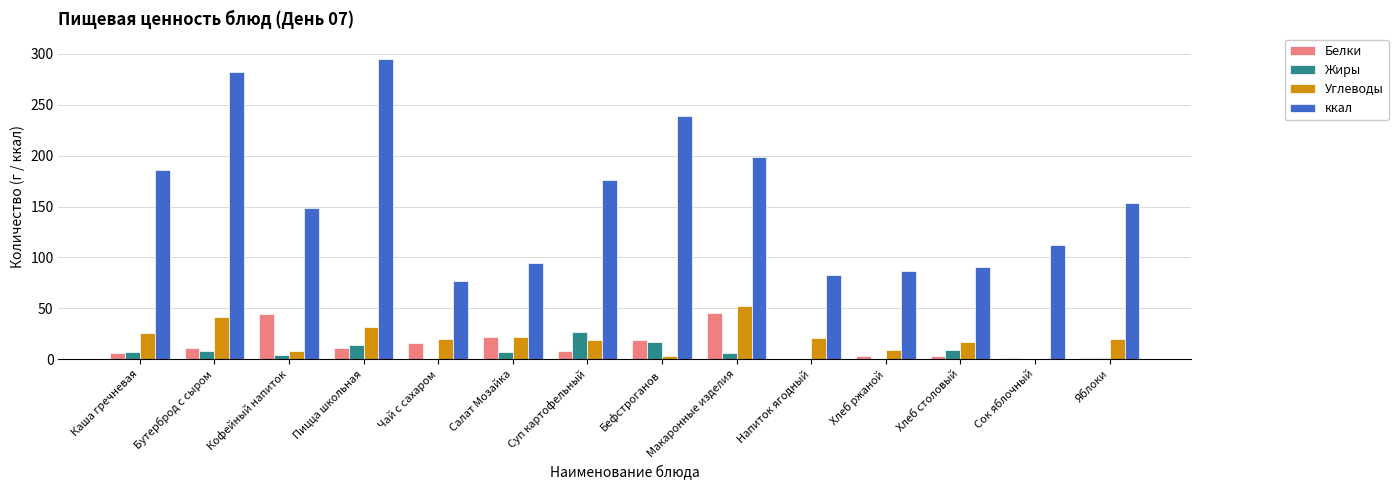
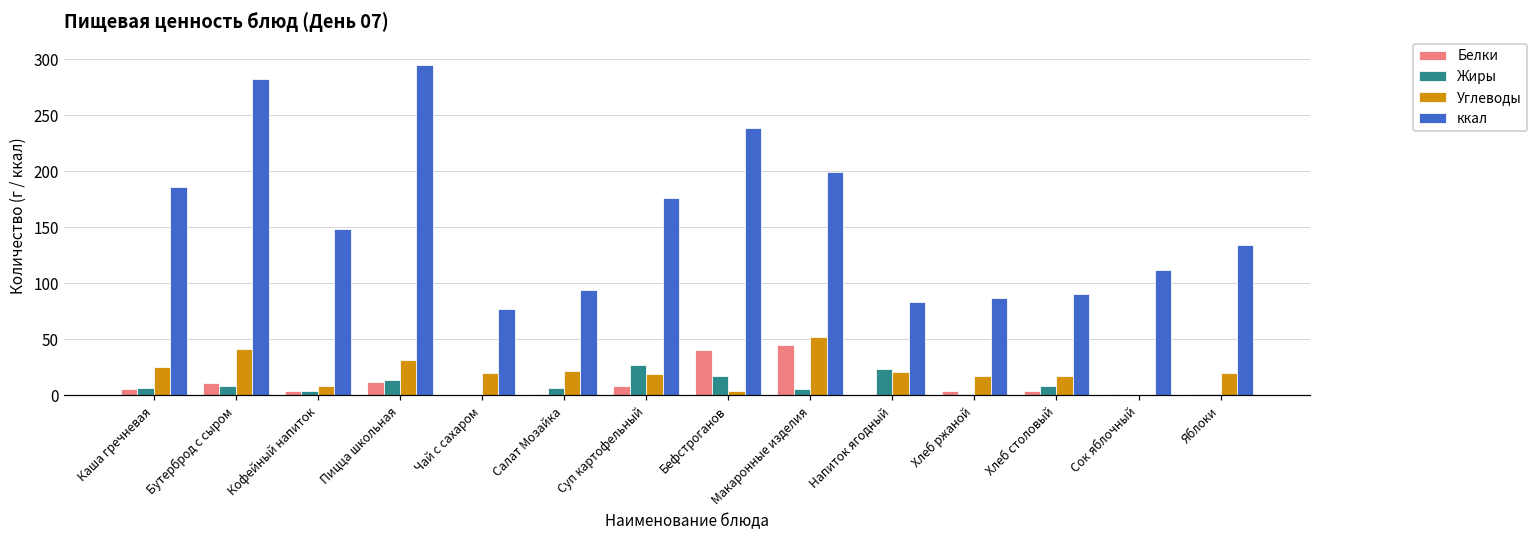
Белки, Кофейный напиток: 45 -> 4
Белки, Чай с сахаром: 16 -> 0
Белки, Салат Мозайка: 22 -> 1
Белки, Бефстроганов: 19 -> 41
Жиры, Напиток ягодный: 0 -> 23
Углеводы, Хлеб ржаной: 9 -> 17
ккал, Яблоки: 153 -> 134
